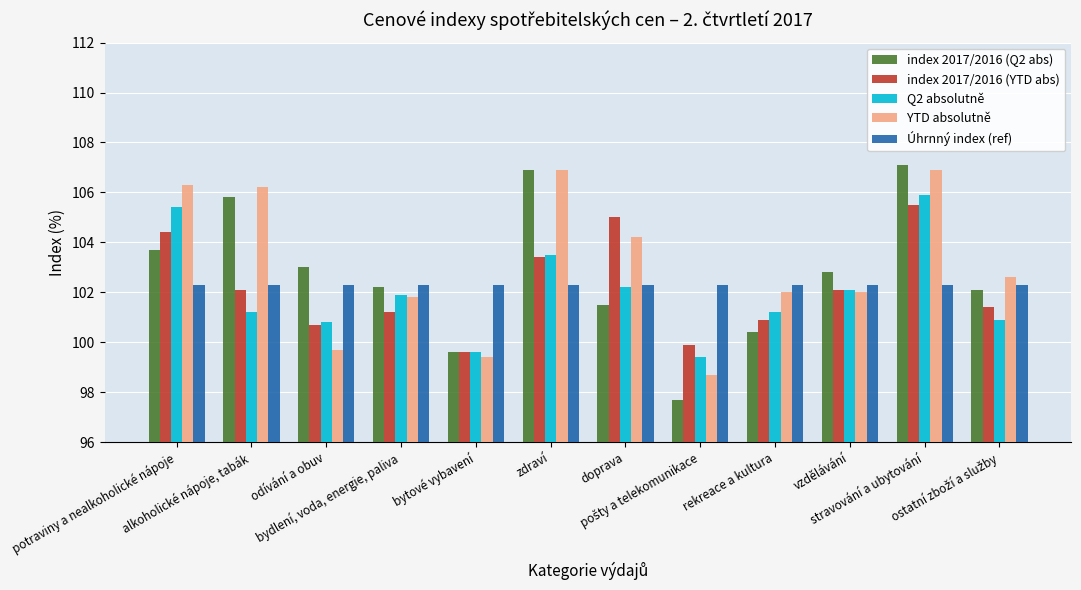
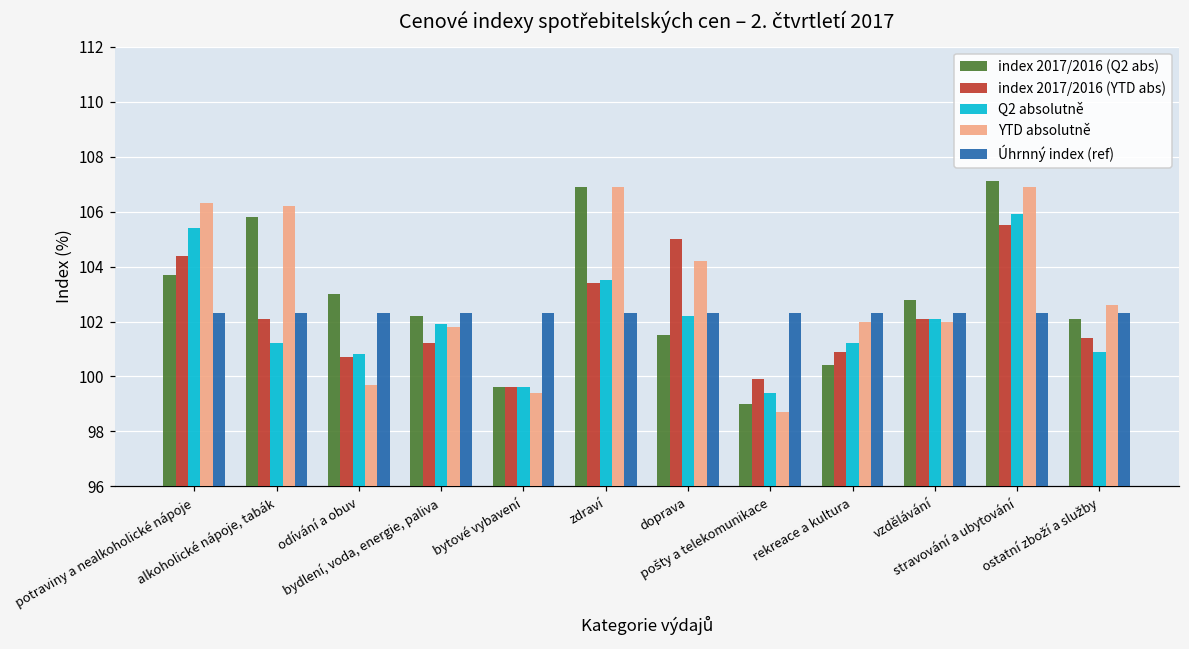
index 2017/2016 (Q2 abs), pošty a telekomunikace: 97.7 -> 99.0
